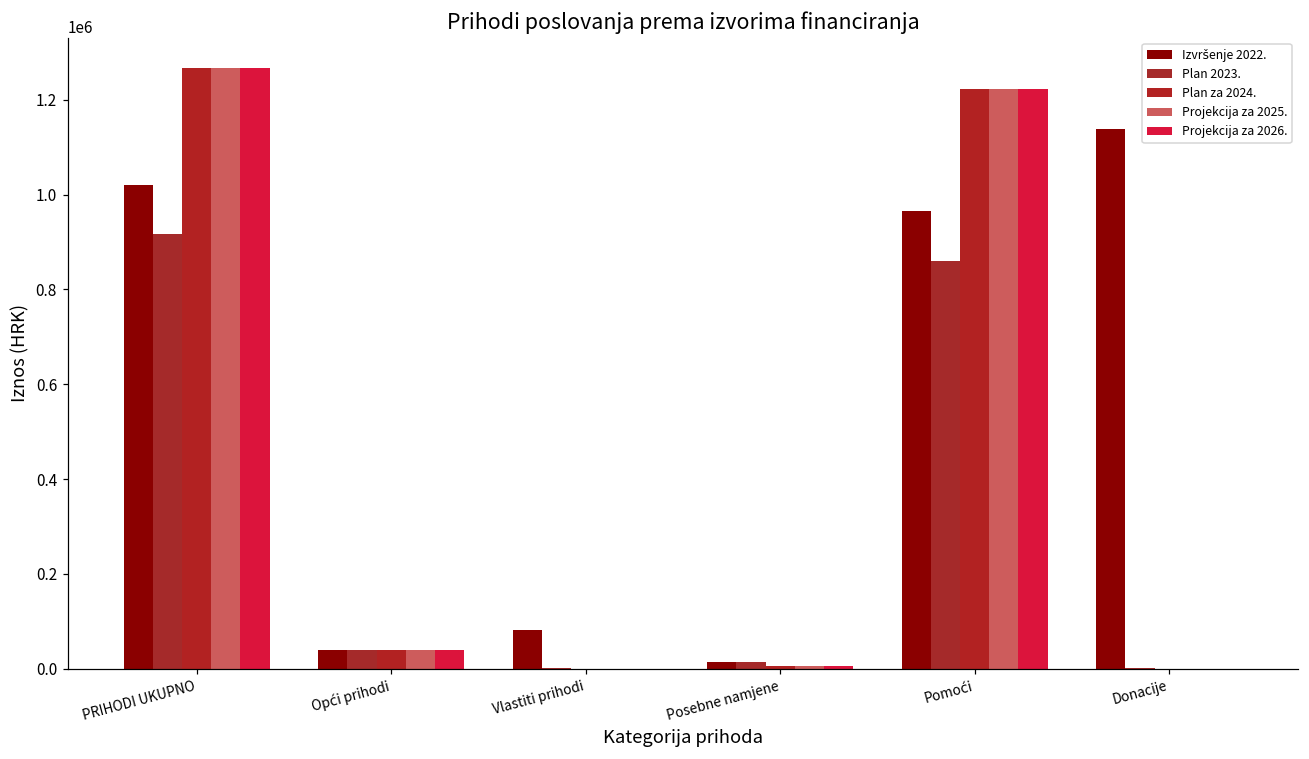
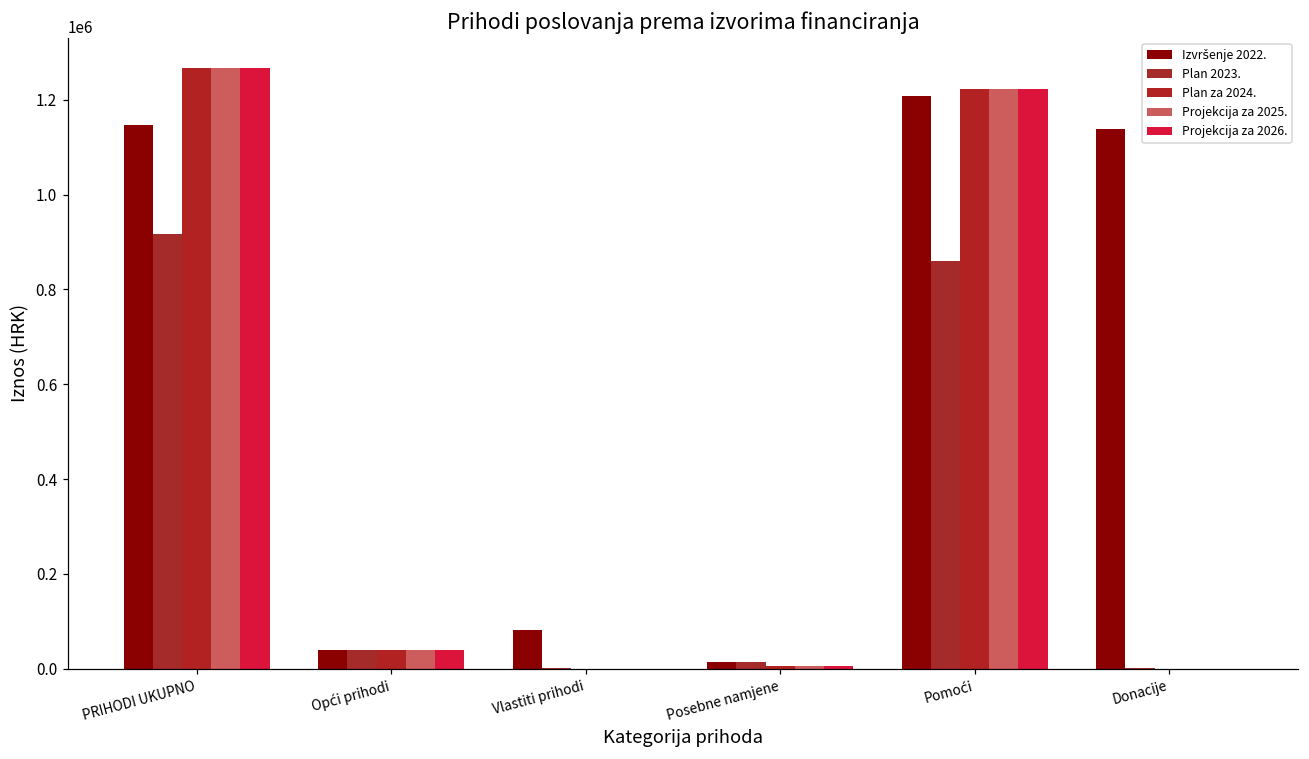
Izvršenje 2022., PRIHODI UKUPNO: 1020000 -> 1150000
Izvršenje 2022., Pomoći: 970000 -> 1210000
